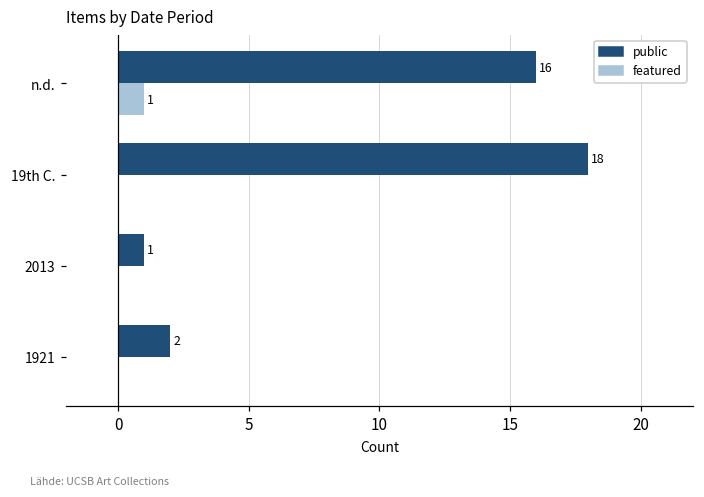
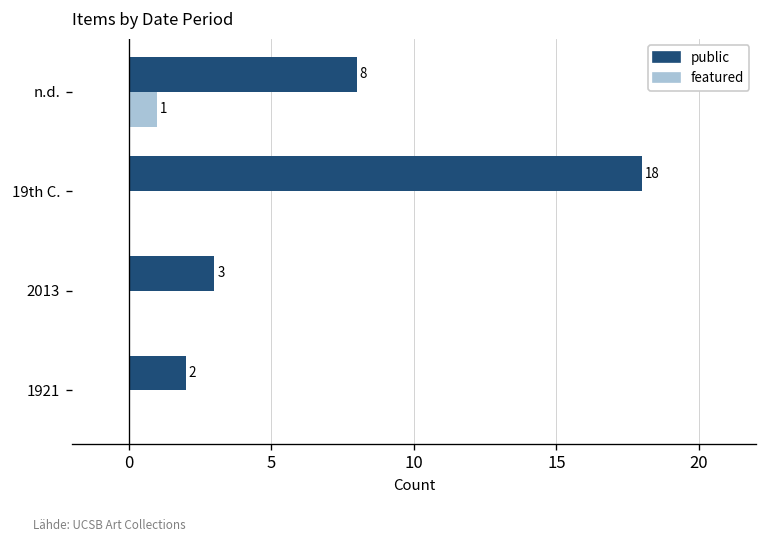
public, n.d.: 16 -> 8
public, 2013: 1 -> 3
